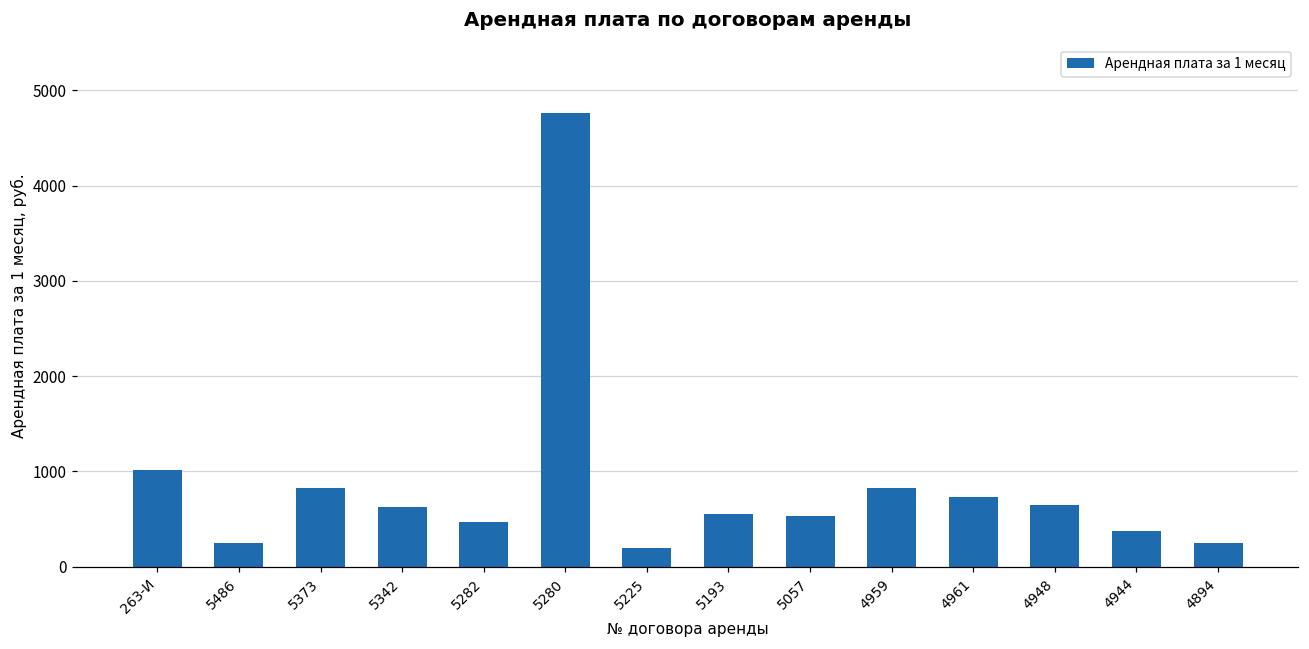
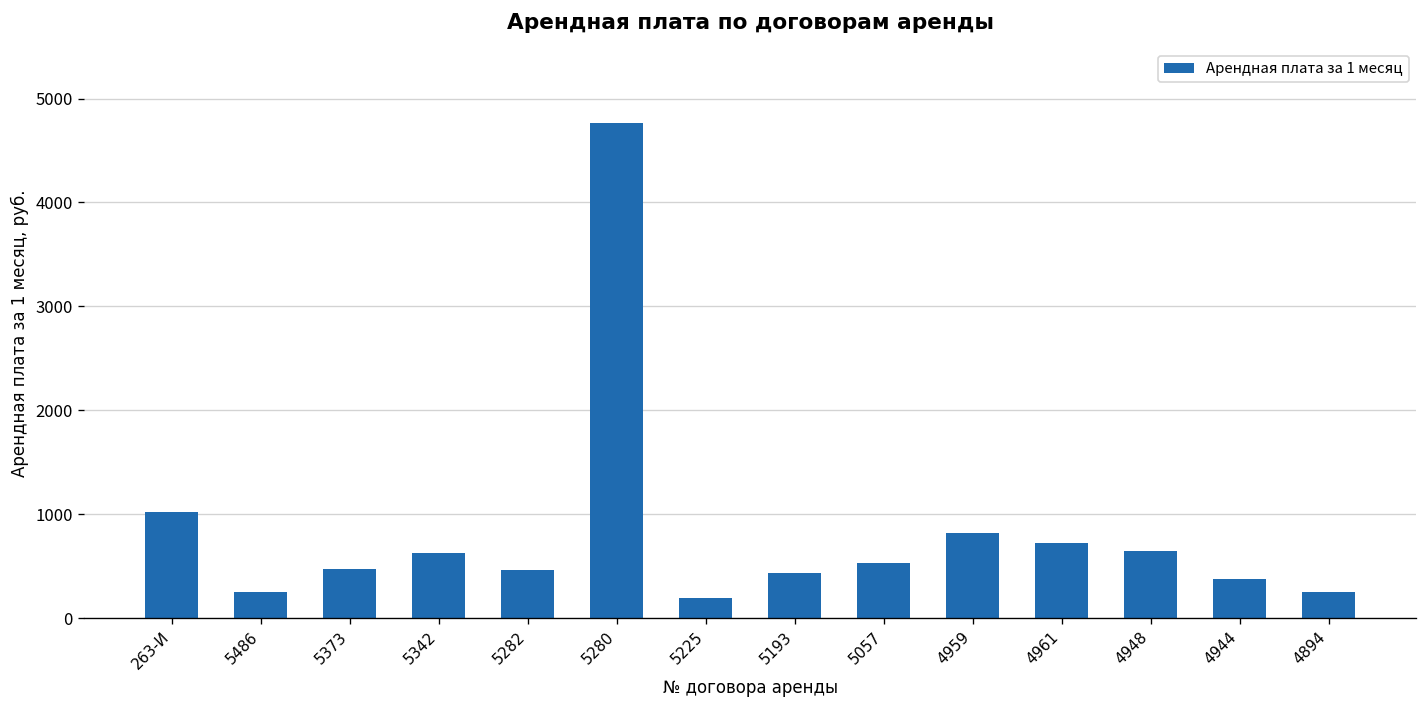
5373: 800 -> 500
5193: 600 -> 400
